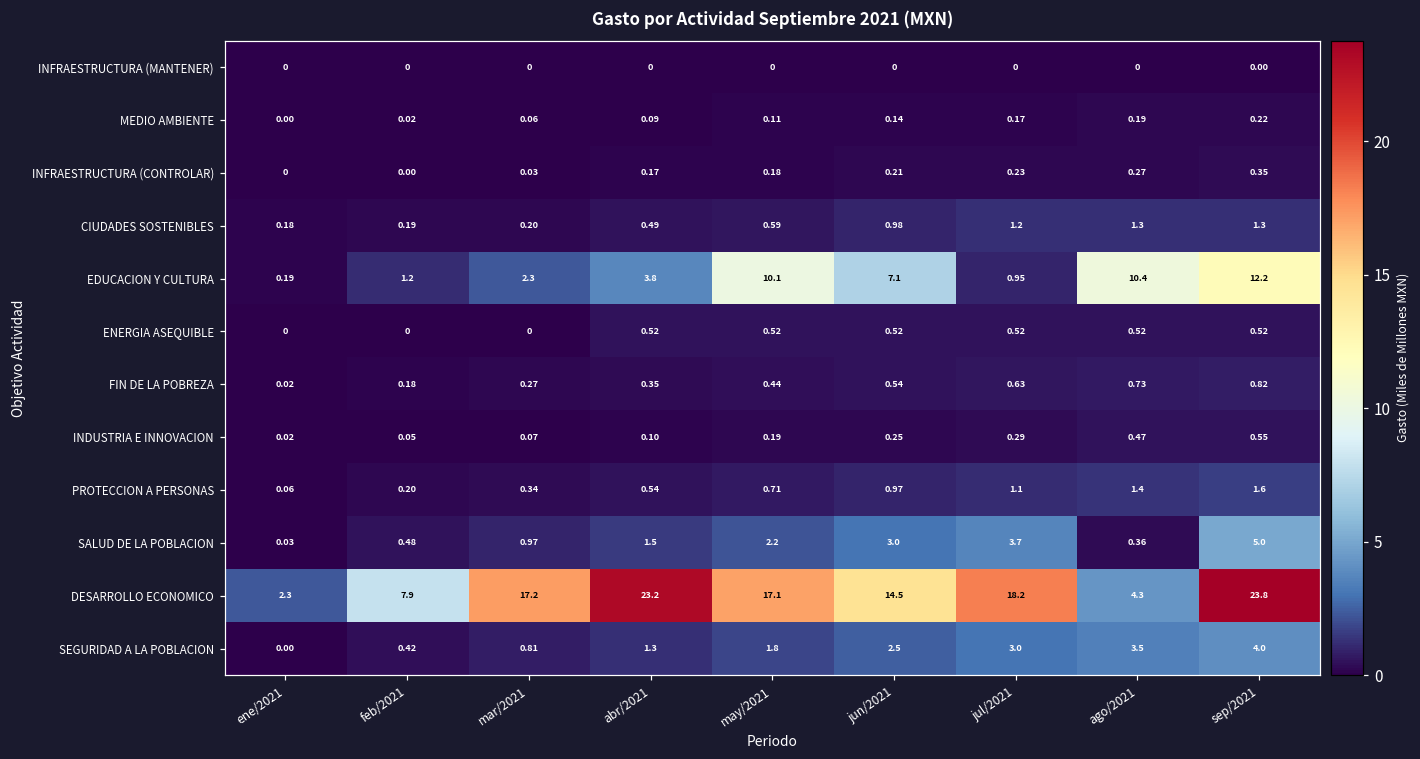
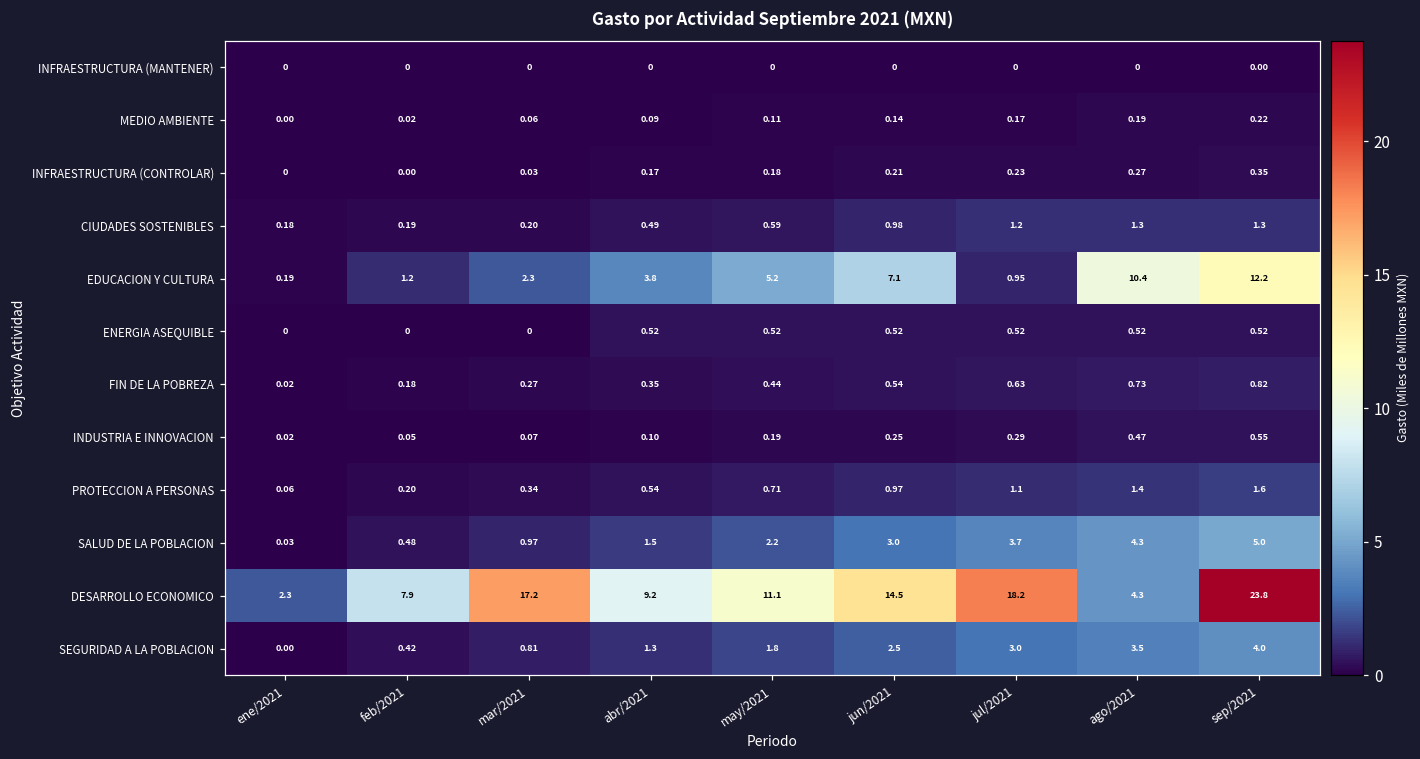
EDUCACION Y CULTURA, may/2021: 10.1 -> 5.2
SALUD DE LA POBLACION, ago/2021: 0.36 -> 4.3
DESARROLLO ECONOMICO, abr/2021: 23.2 -> 9.2
DESARROLLO ECONOMICO, may/2021: 17.1 -> 11.1
